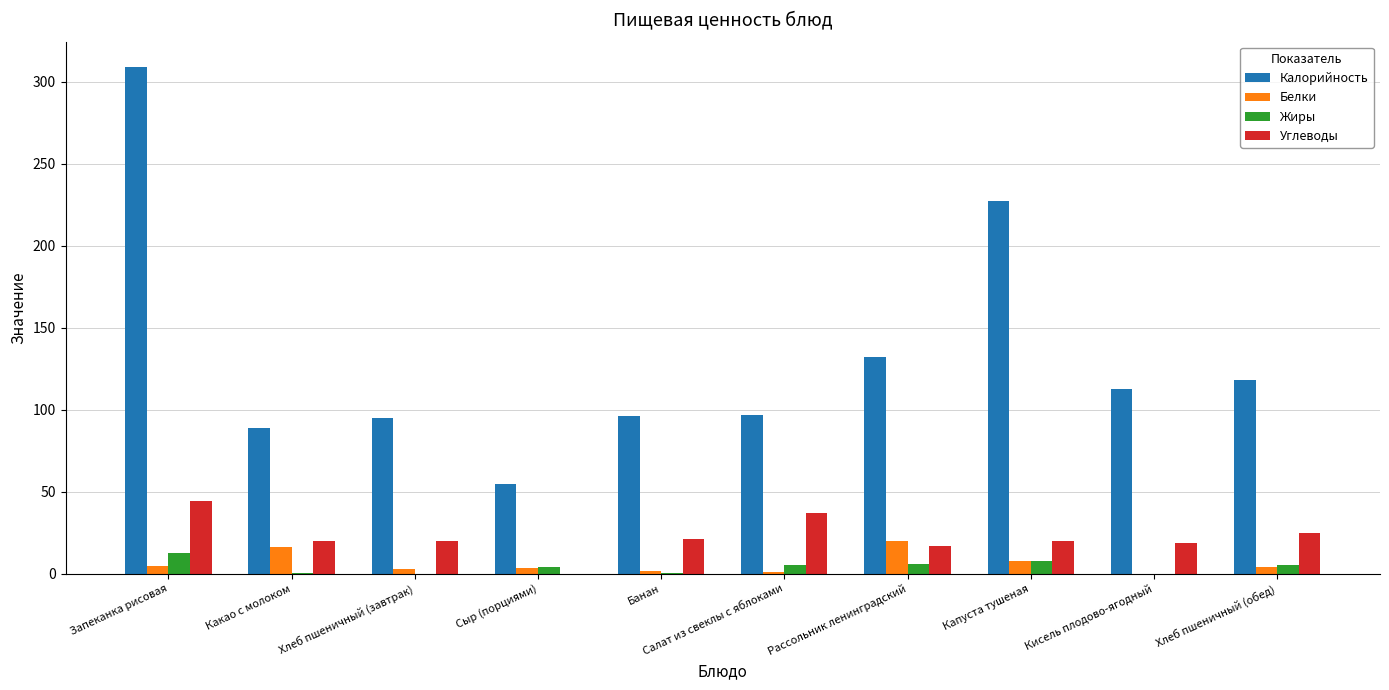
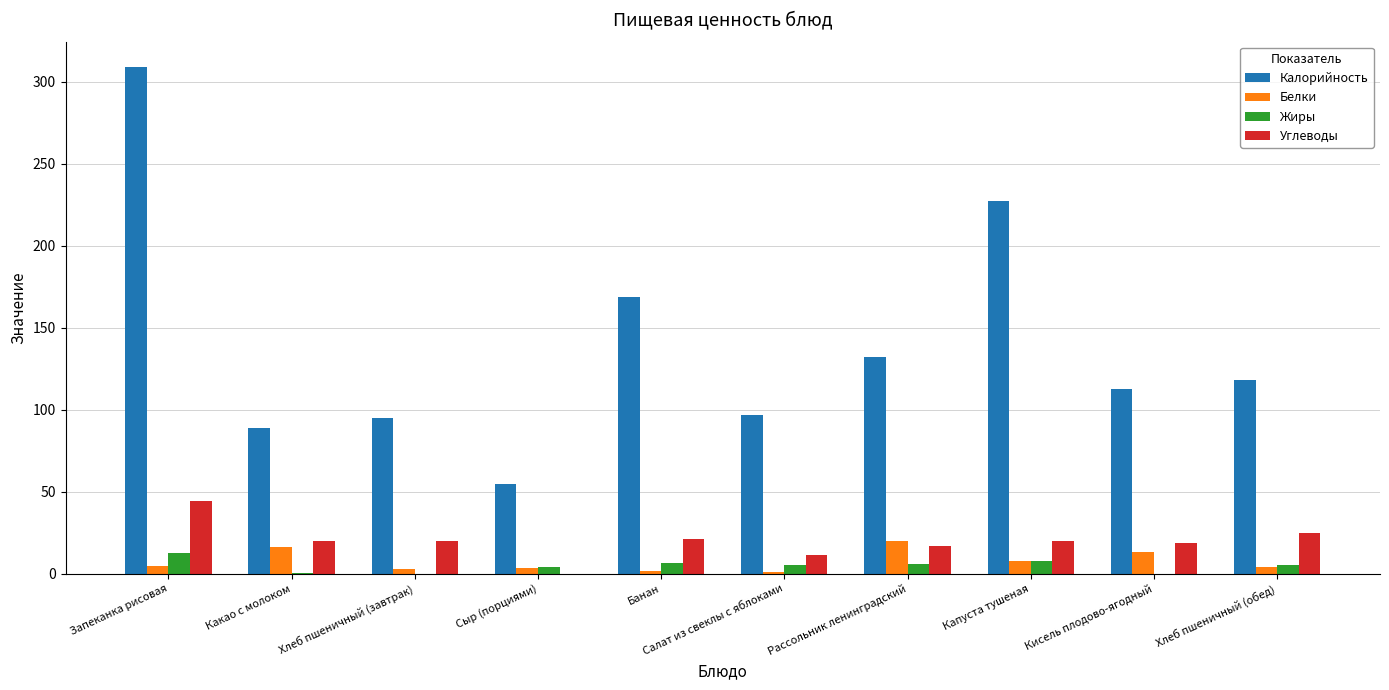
Калорийность, Банан: 96 -> 168
Жиры, Банан: 1 -> 7
Углеводы, Салат из свеклы с яблоками: 37 -> 11
Белки, Кисель плодово-ягодный: 0 -> 13
